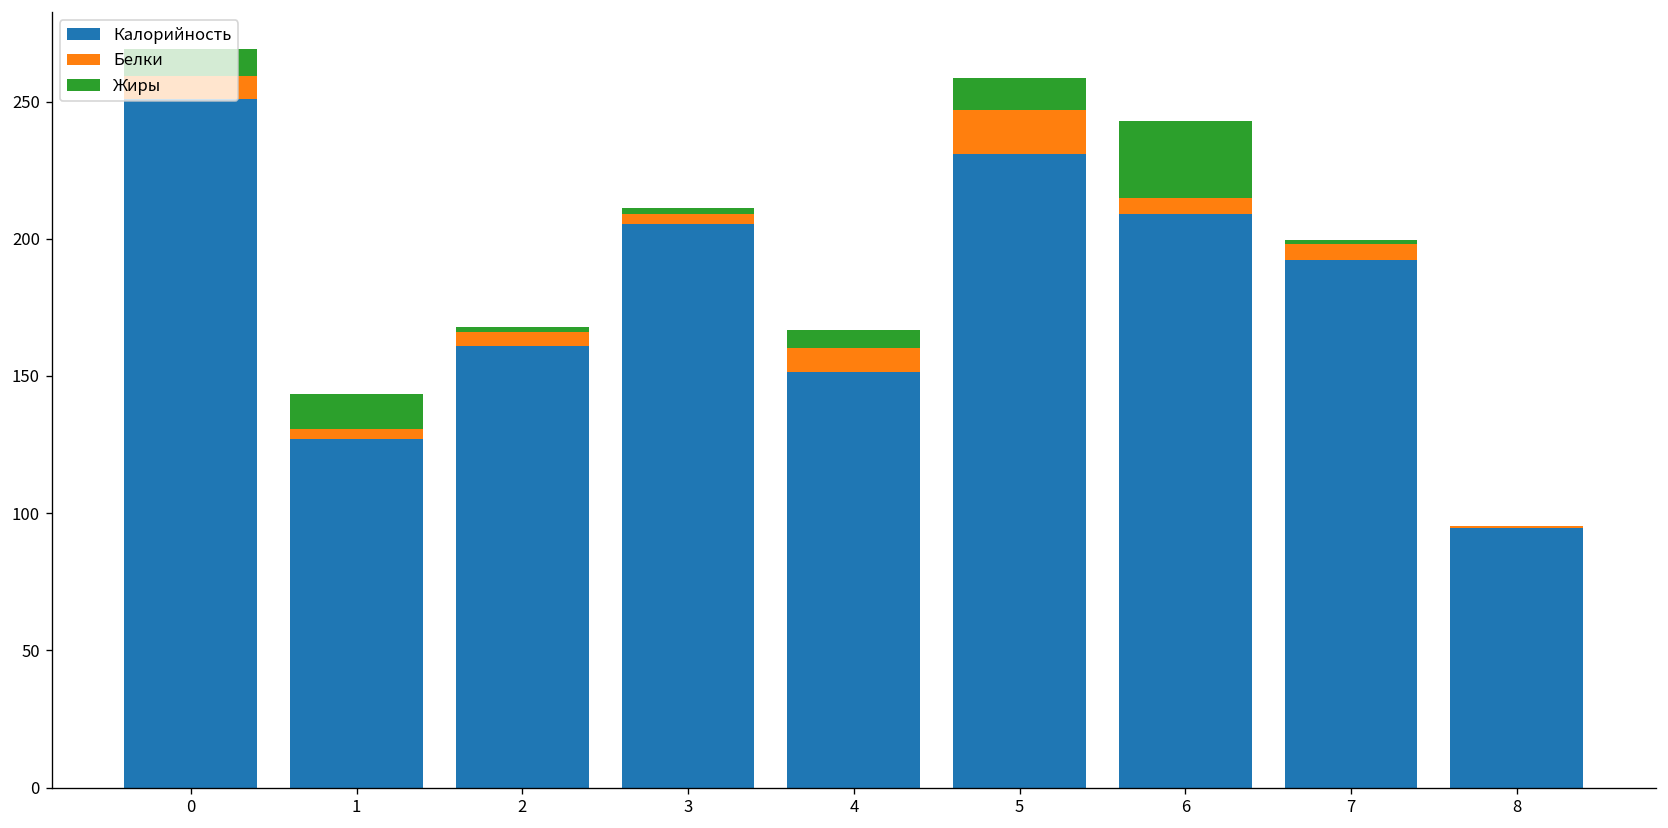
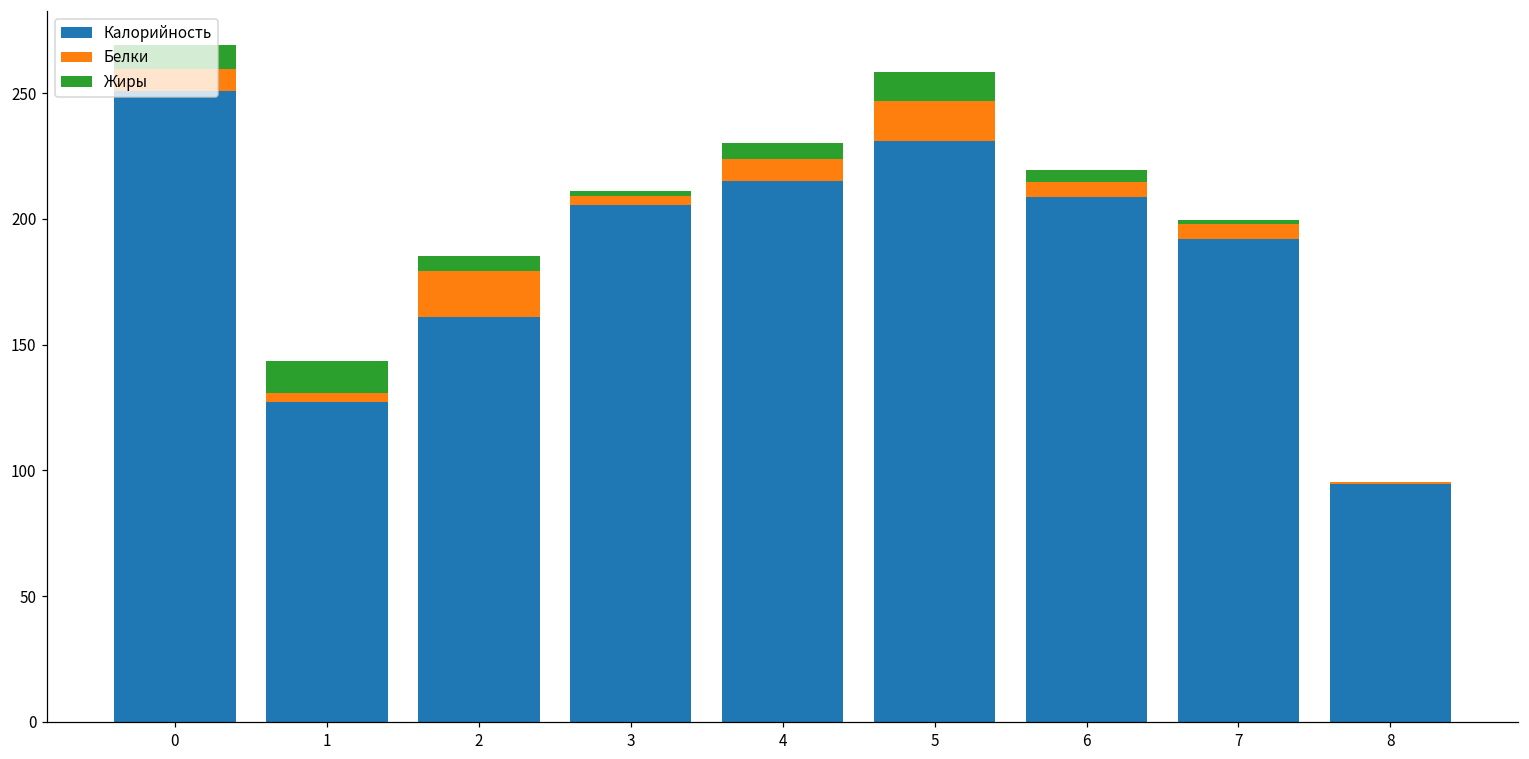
Белки, 2: 5 -> 18
Жиры, 2: 2 -> 6
Калорийность, 4: 151 -> 215
Жиры, 6: 28 -> 5
